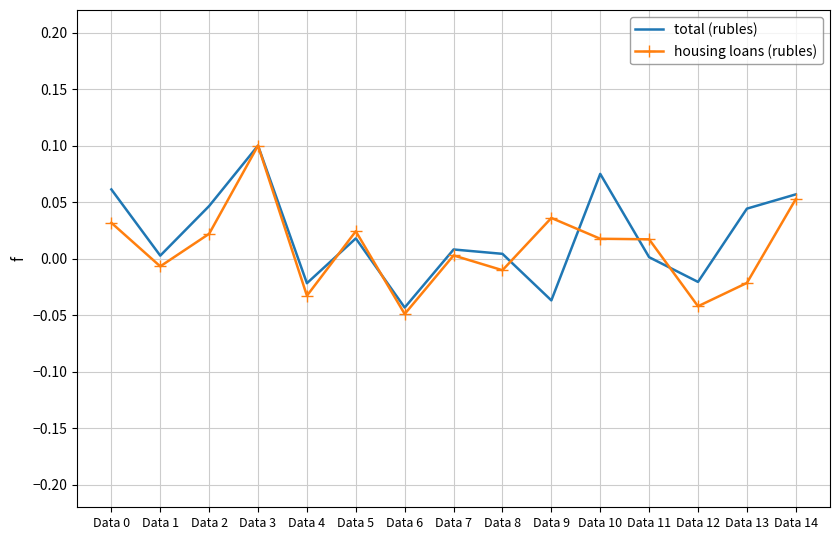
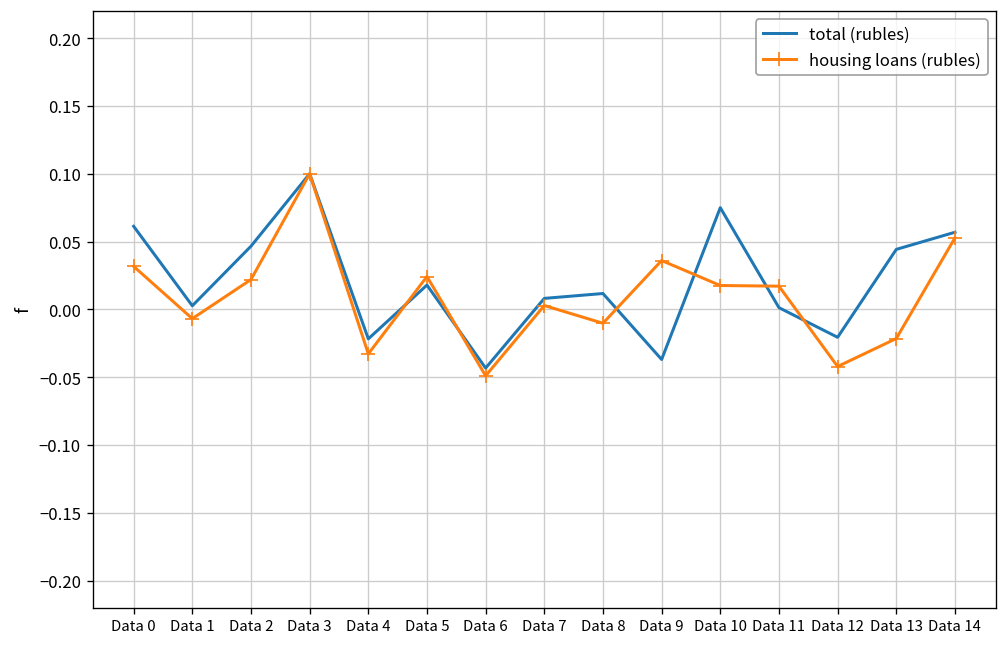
total (rubles), Data 8: 0.004 -> 0.012
